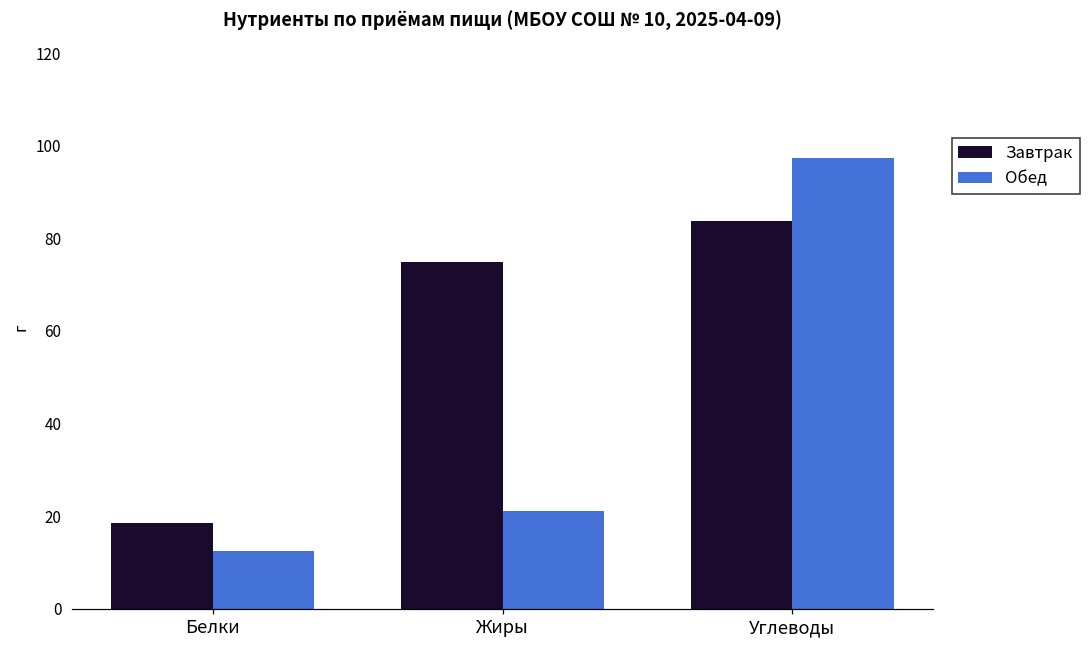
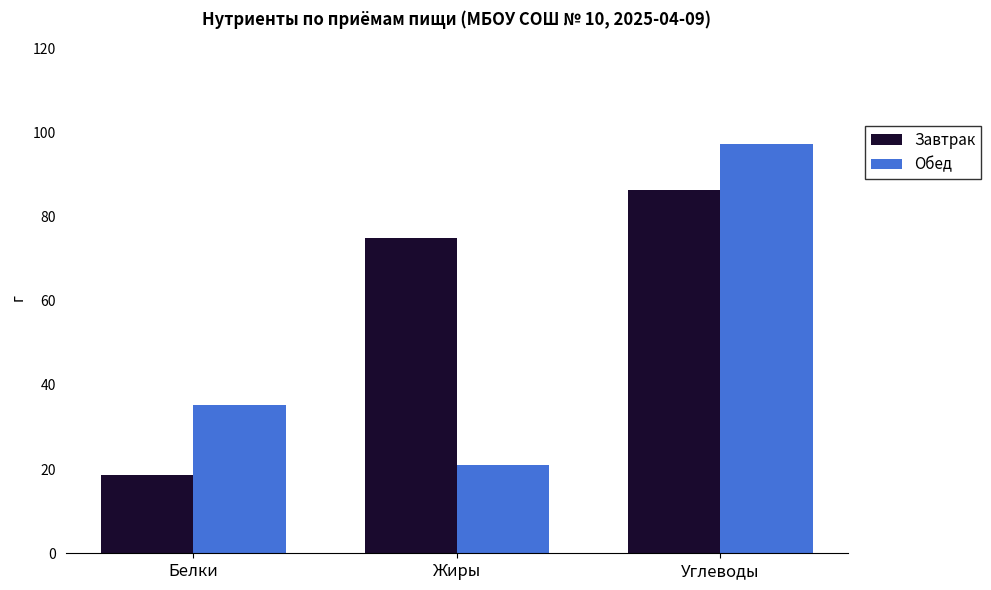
Обед, Белки: 12 -> 35
Завтрак, Углеводы: 84 -> 86
